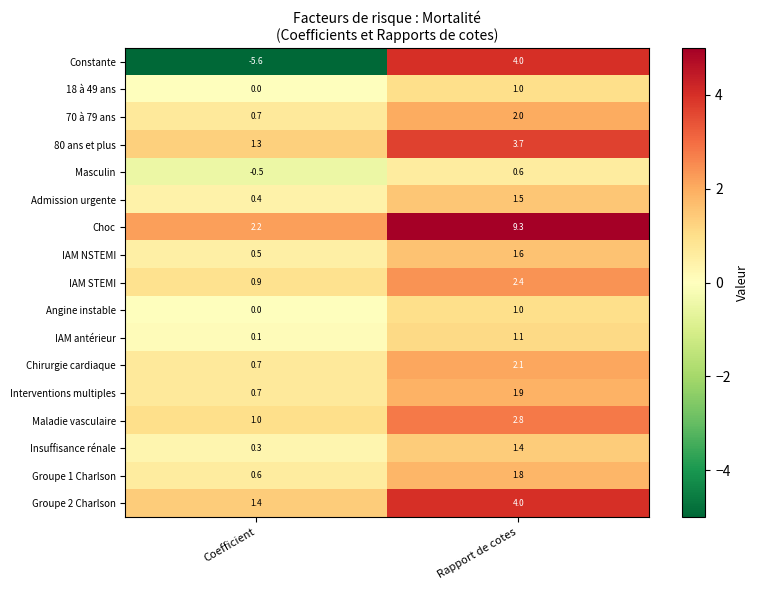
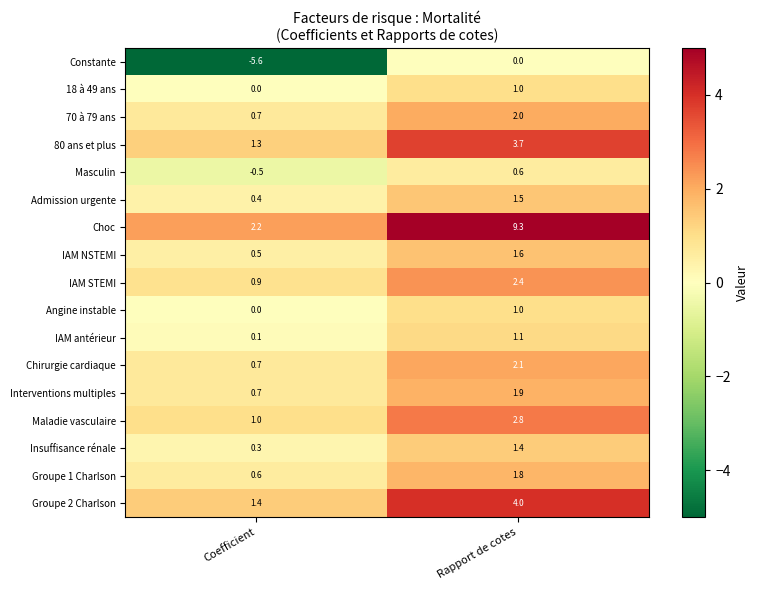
Constante, Rapport de cotes: 4.0 -> 0.0
